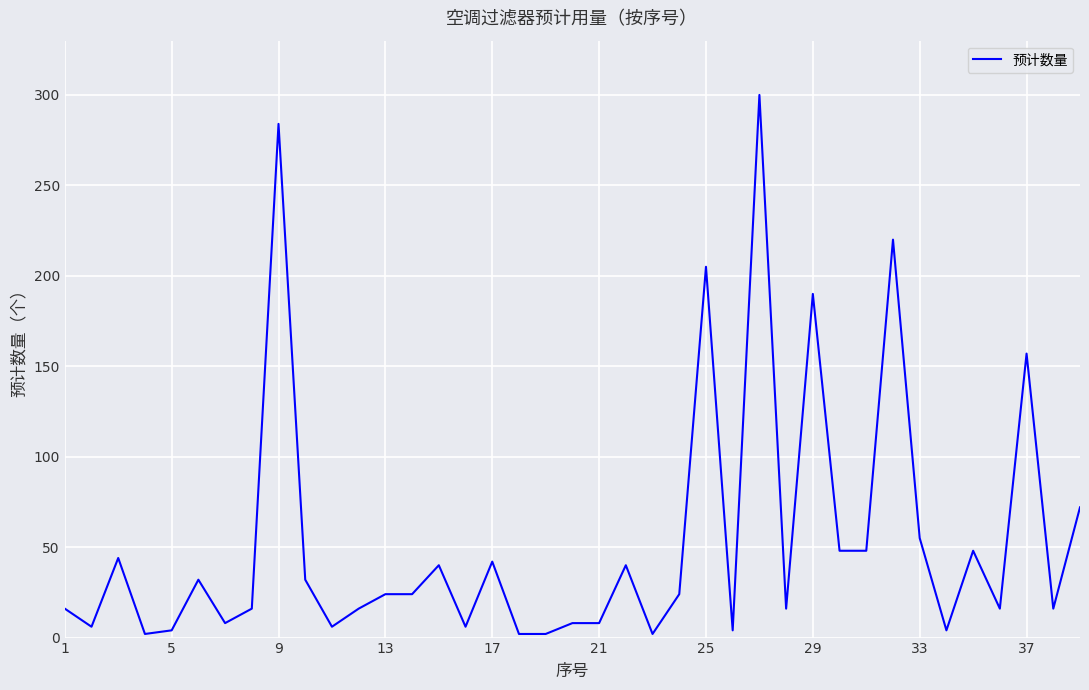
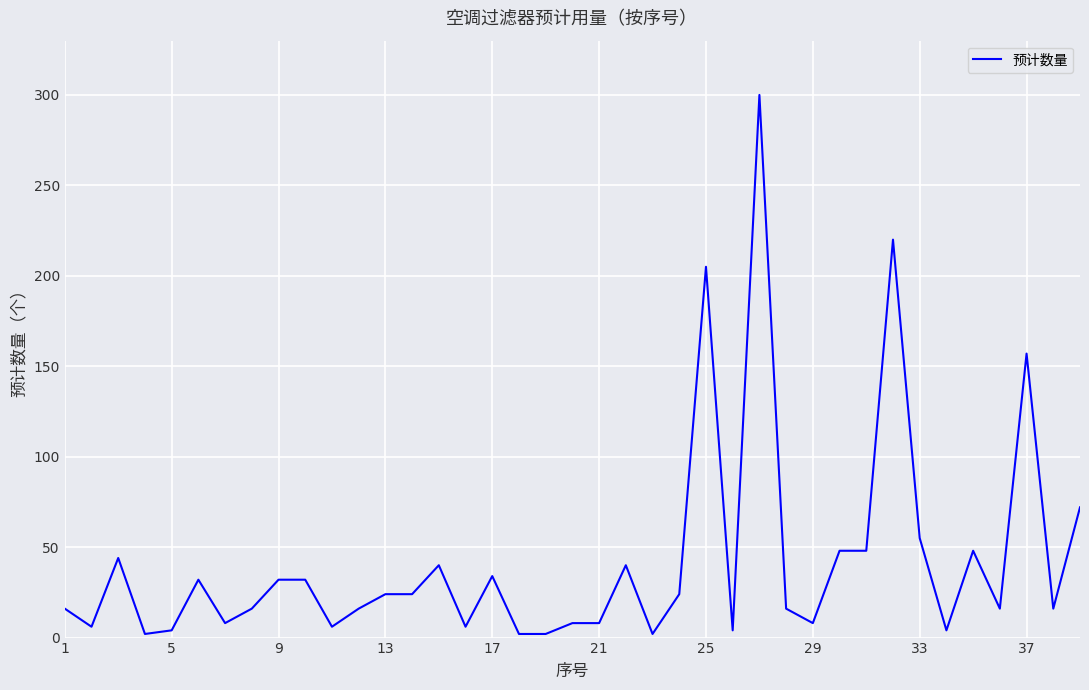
9: 284 -> 32
17: 42 -> 34
29: 190 -> 8
